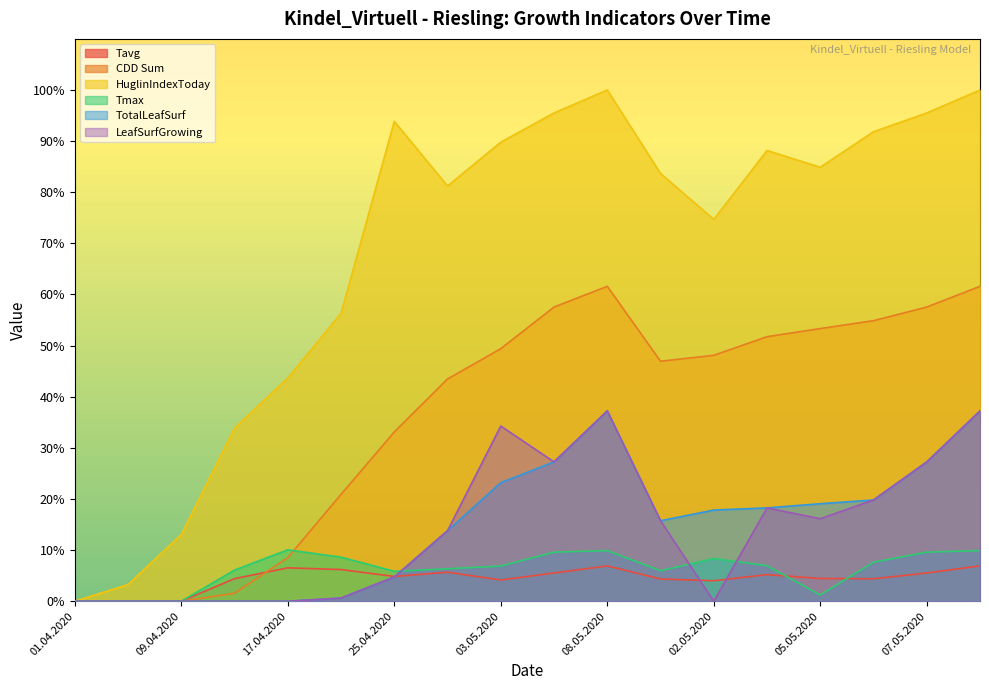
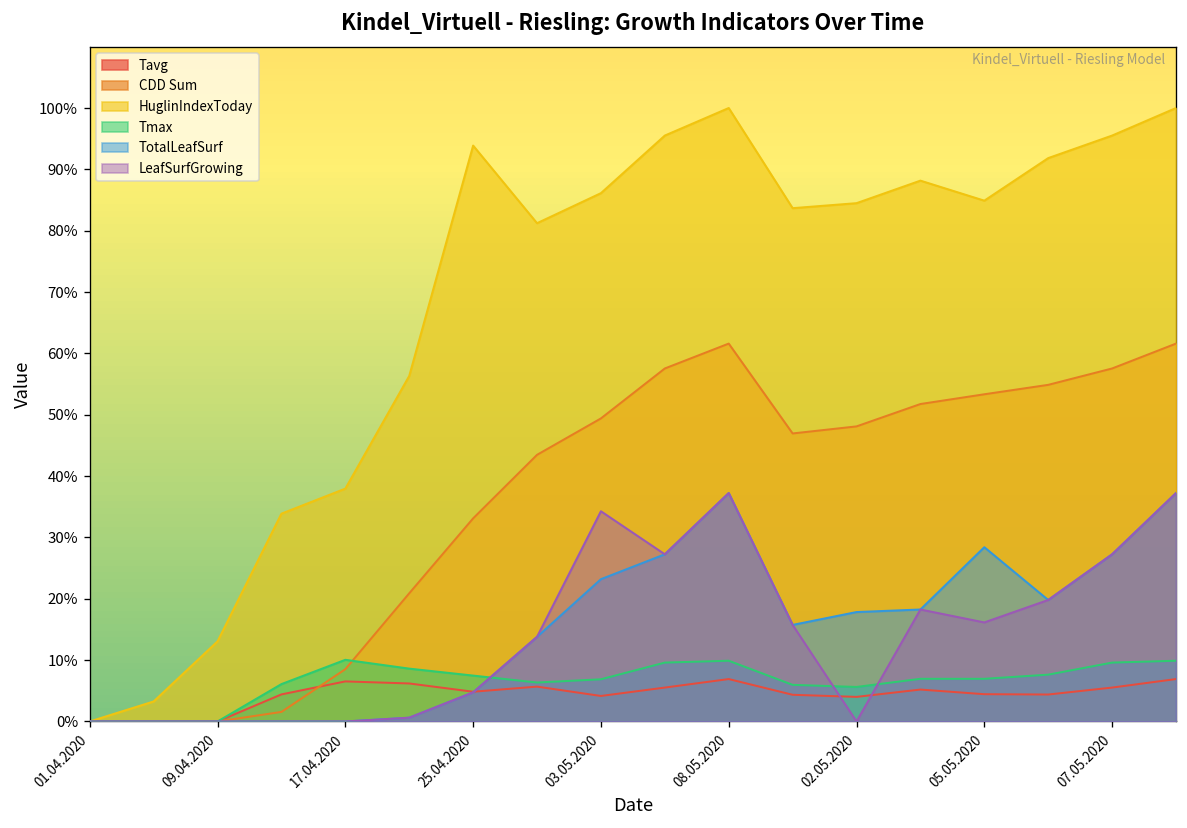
HuglinIndexToday, 17.04.2020: 44% -> 38%
Tmax, 25.04.2020: 6% -> 7%
HuglinIndexToday, 03.05.2020: 90% -> 86%
HuglinIndexToday, 02.05.2020: 75% -> 84%
Tmax, 02.05.2020: 8% -> 6%
Tmax, 05.05.2020: 1% -> 7%
TotalLeafSurf, 05.05.2020: 19% -> 28%
